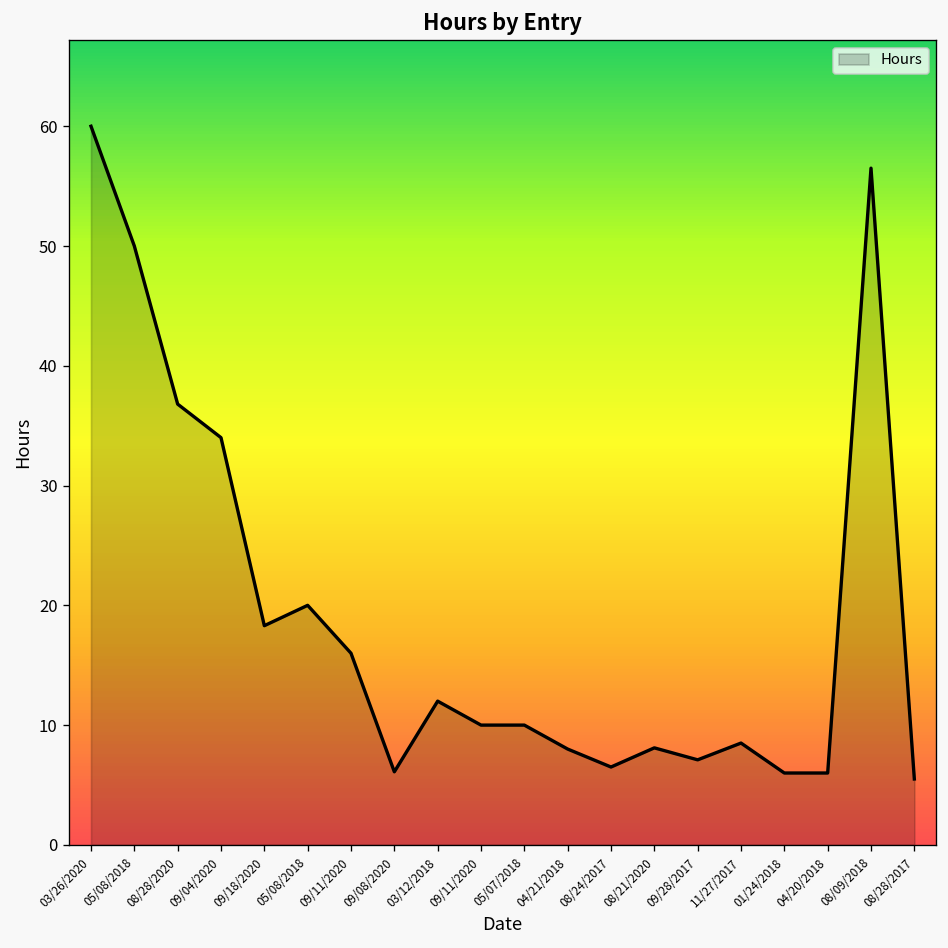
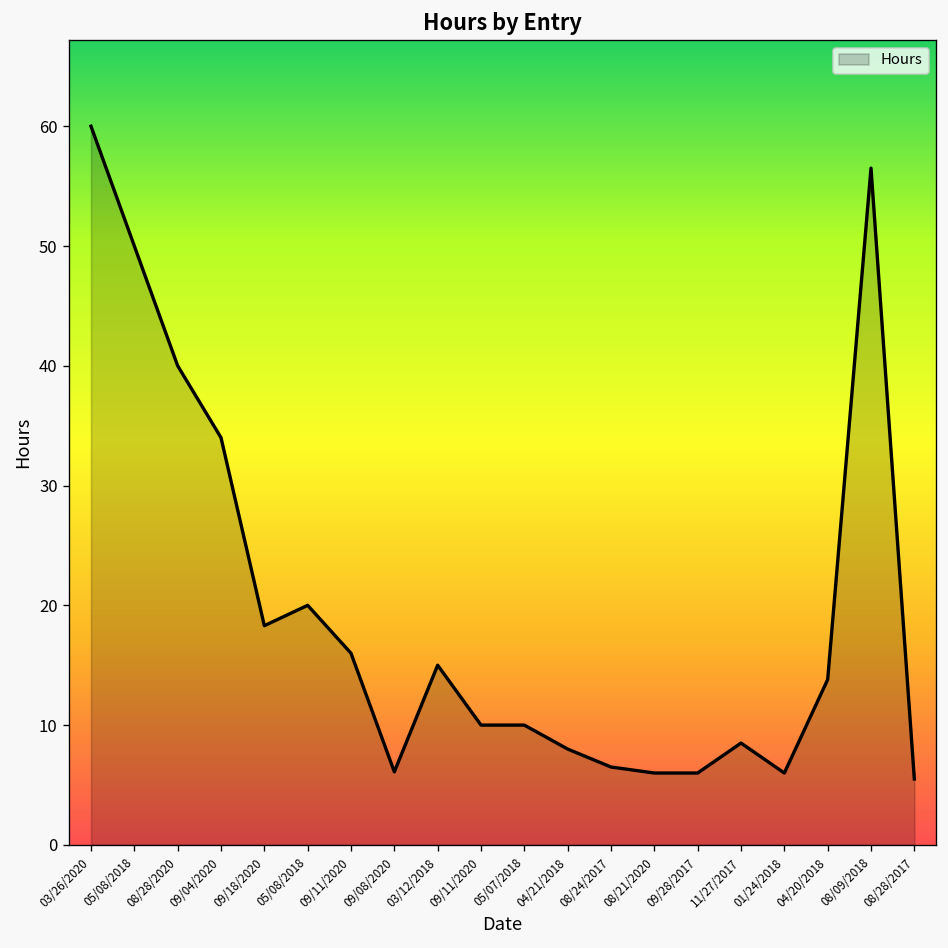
08/28/2020: 37 -> 40
03/12/2018: 12 -> 15
08/21/2020: 8 -> 6
09/28/2017: 7 -> 6
04/20/2018: 6 -> 14
